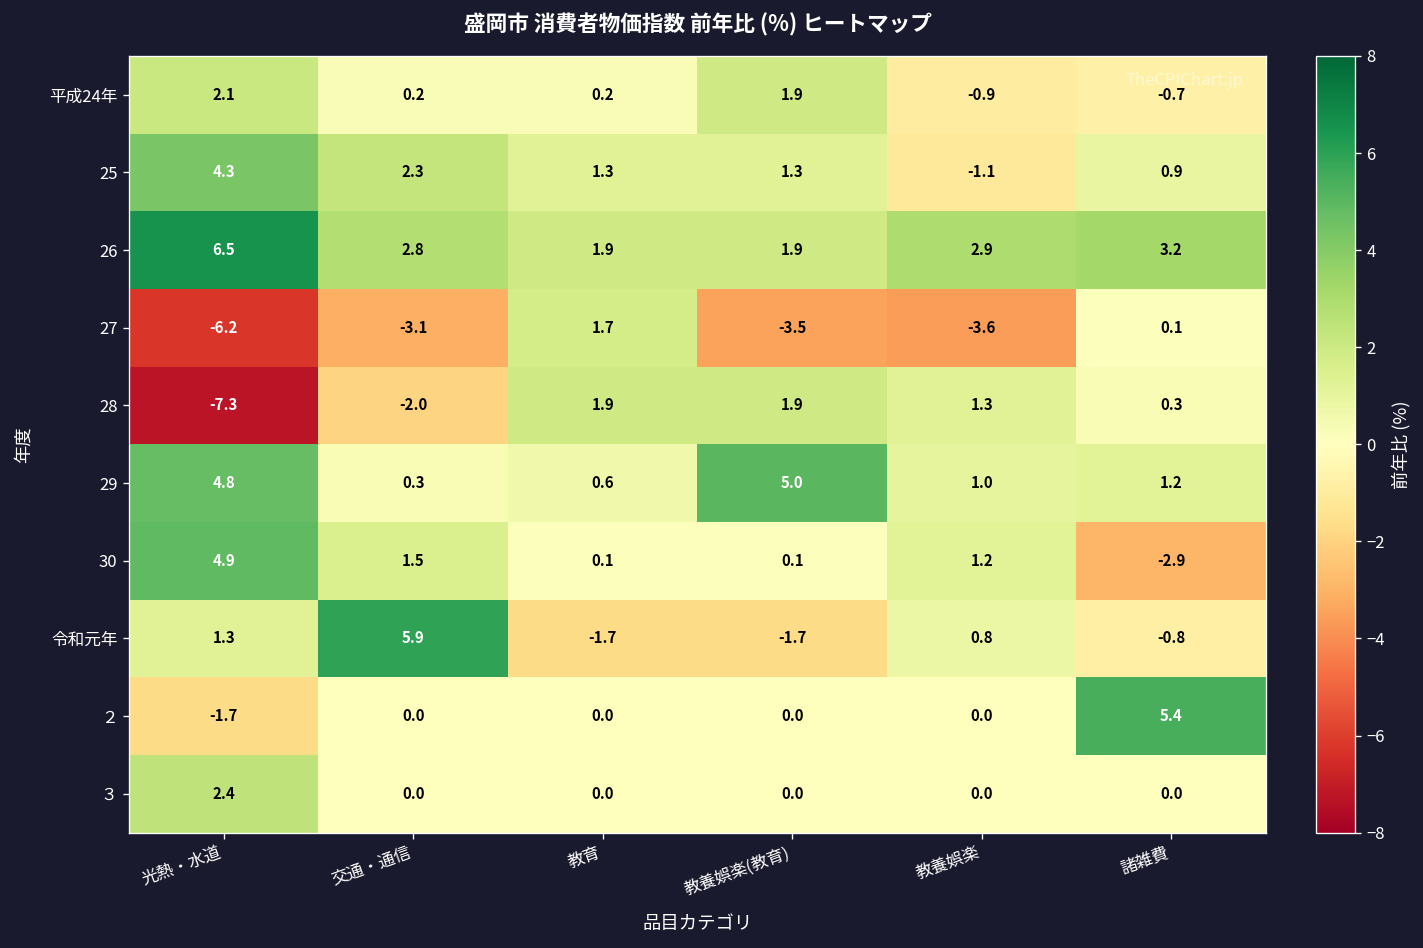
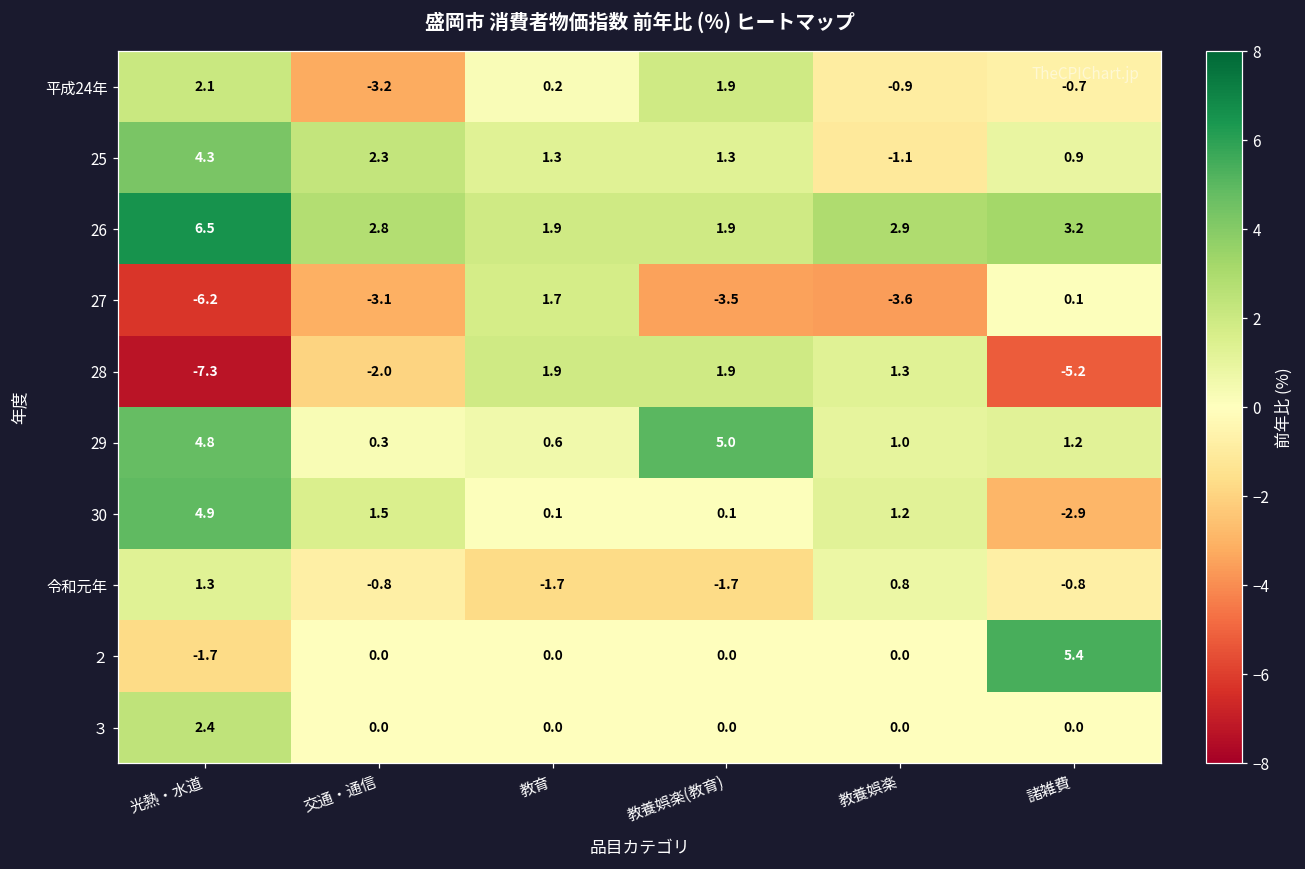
平成24年, 交通・通信: 0.2 -> -3.2
28, 諸雑費: 0.3 -> -5.2
令和元年, 交通・通信: 5.9 -> -0.8
